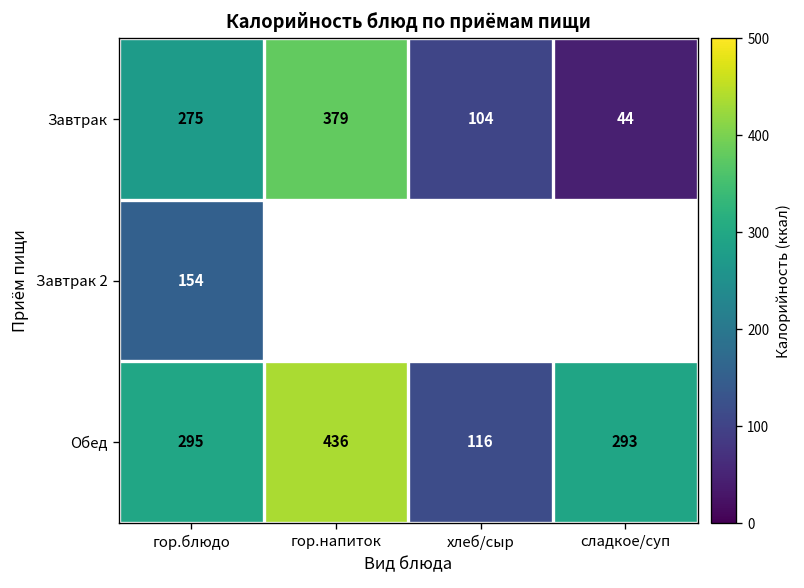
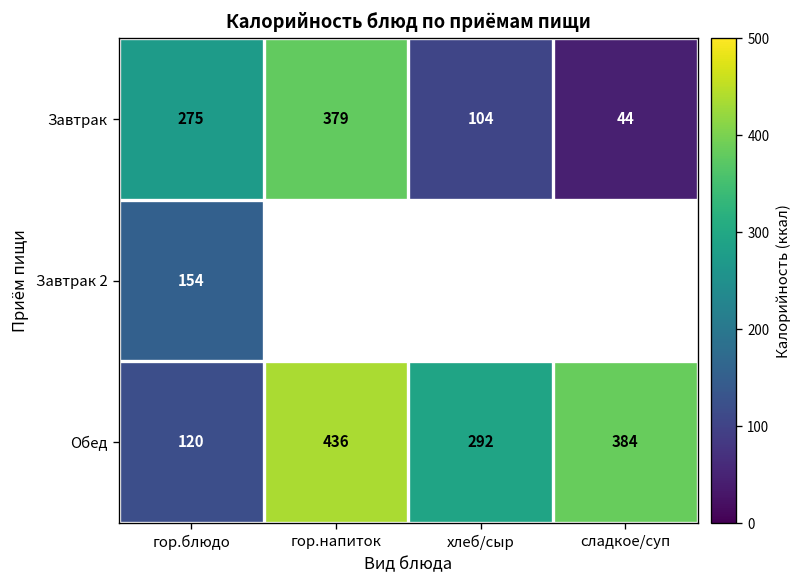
Обед, гор.блюдо: 295 -> 120
Обед, хлеб/сыр: 116 -> 292
Обед, сладкое/суп: 293 -> 384
